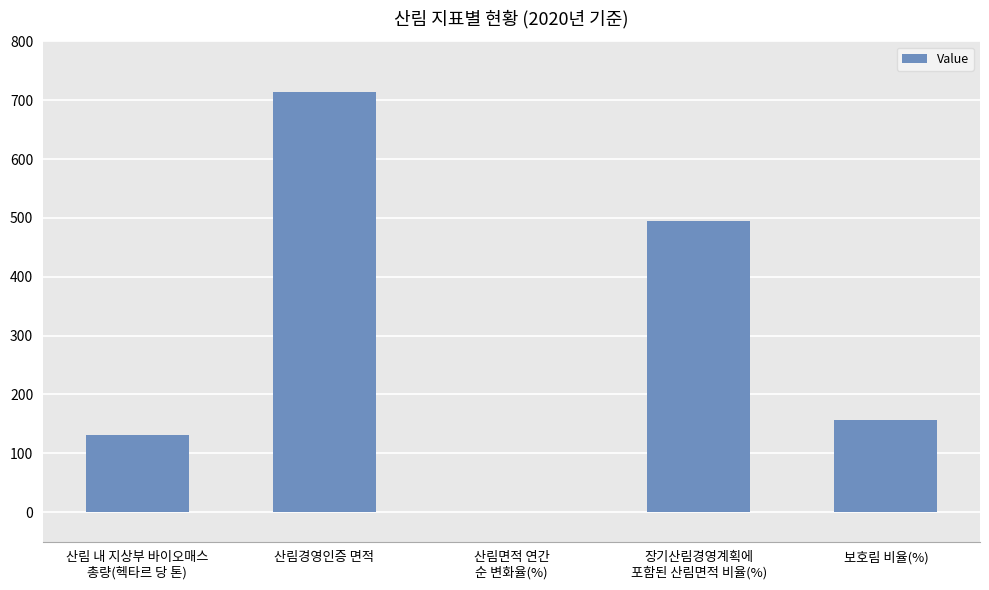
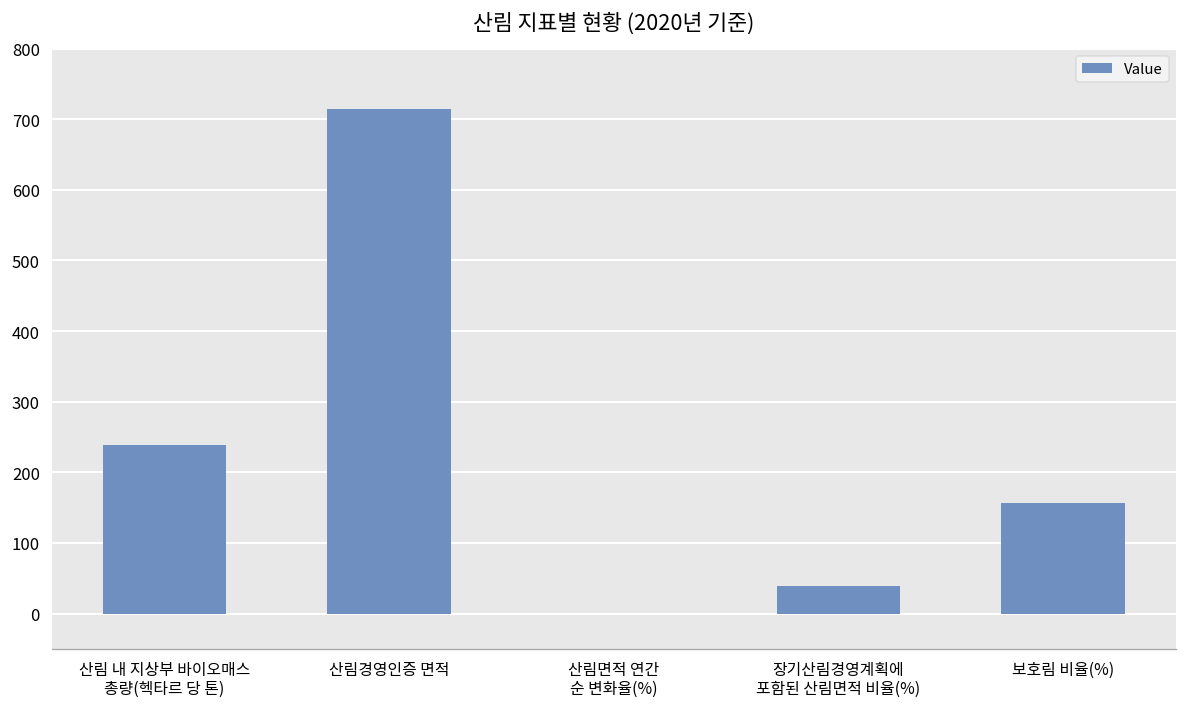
산림 내 지상부 바이오매스 총량(헥타르 당 톤): 130 -> 240
장기산림경영계획에 포함된 산림면적 비율(%): 500 -> 40
